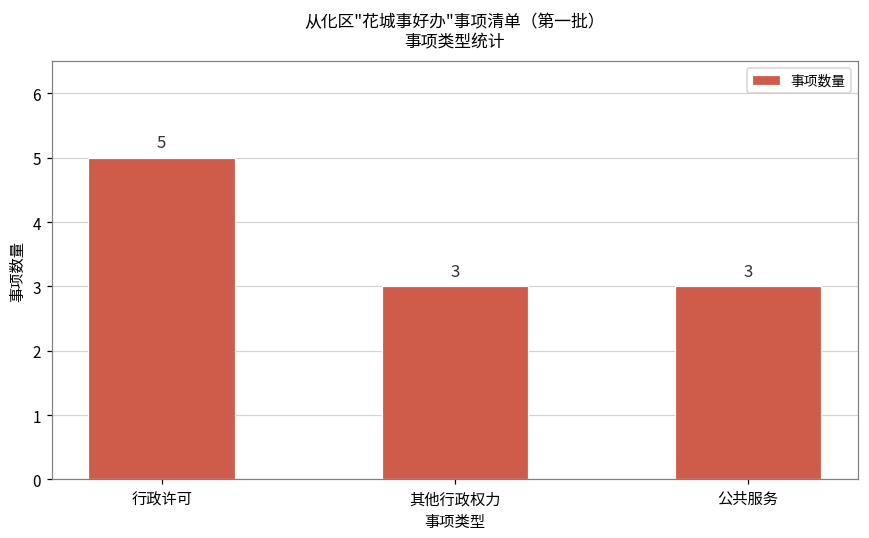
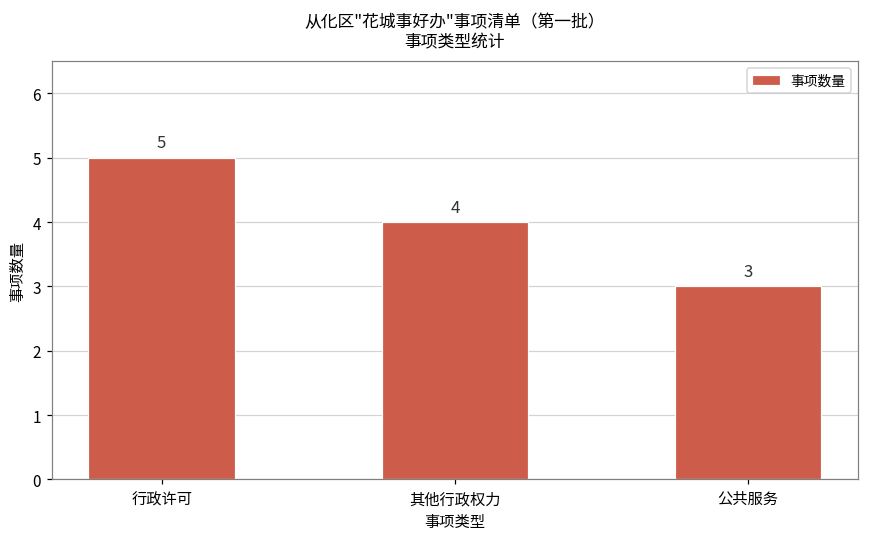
其他行政权力: 3 -> 4
